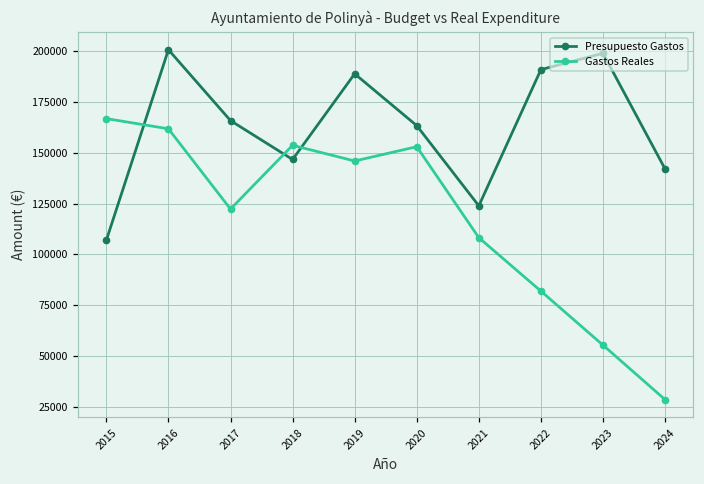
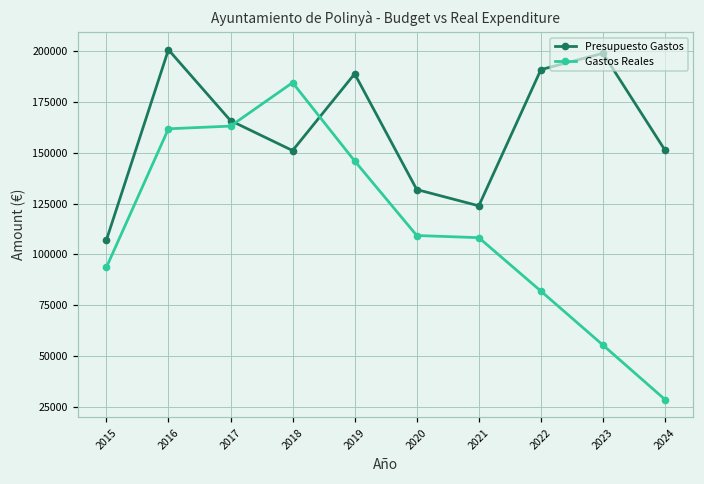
Gastos Reales, 2015: 167000 -> 94000
Gastos Reales, 2017: 122000 -> 163000
Presupuesto Gastos, 2018: 147000 -> 151000
Gastos Reales, 2018: 154000 -> 185000
Presupuesto Gastos, 2020: 163000 -> 132000
Gastos Reales, 2020: 153000 -> 109000
Presupuesto Gastos, 2024: 142000 -> 151000
